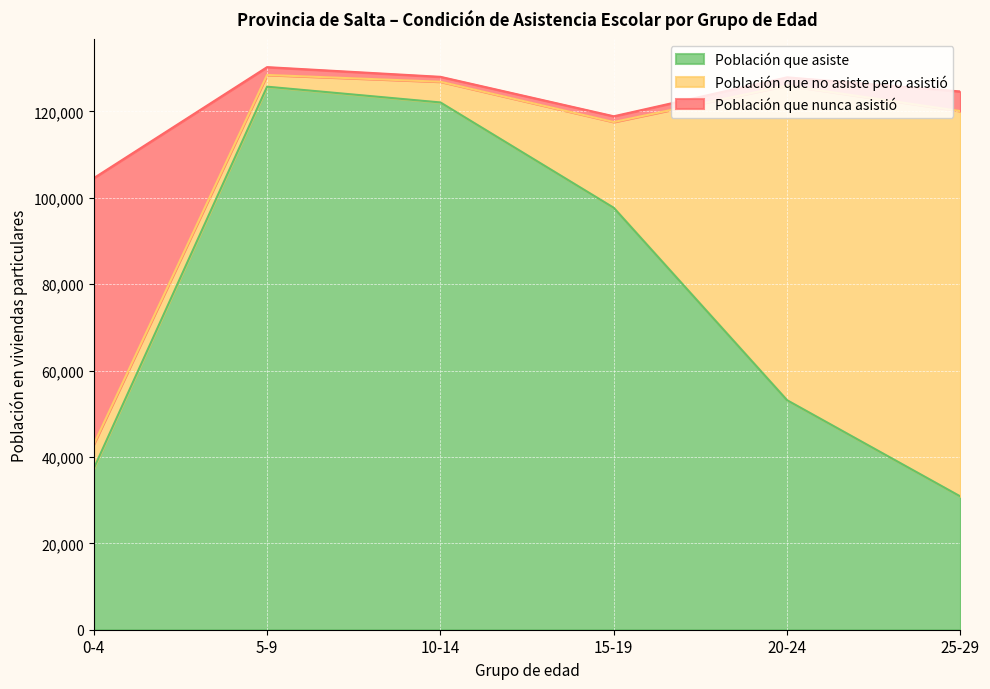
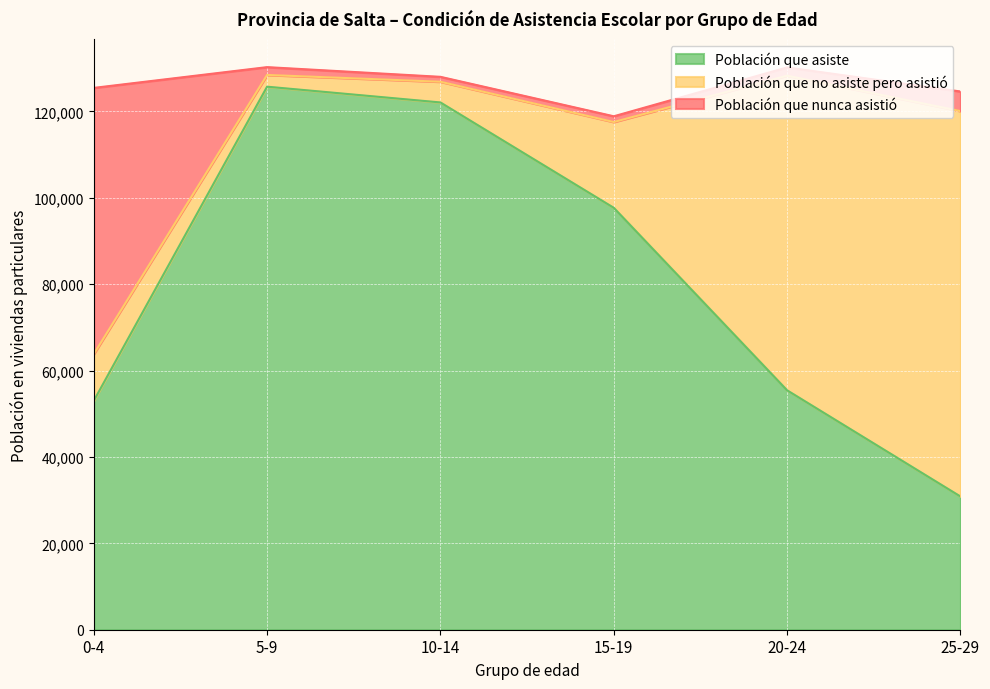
Población que asiste, 0-4: 37,000 -> 53,000
Población que no asiste pero asistió, 0-4: 6,000 -> 11,000
Población que asiste, 20-24: 53,000 -> 55,000
